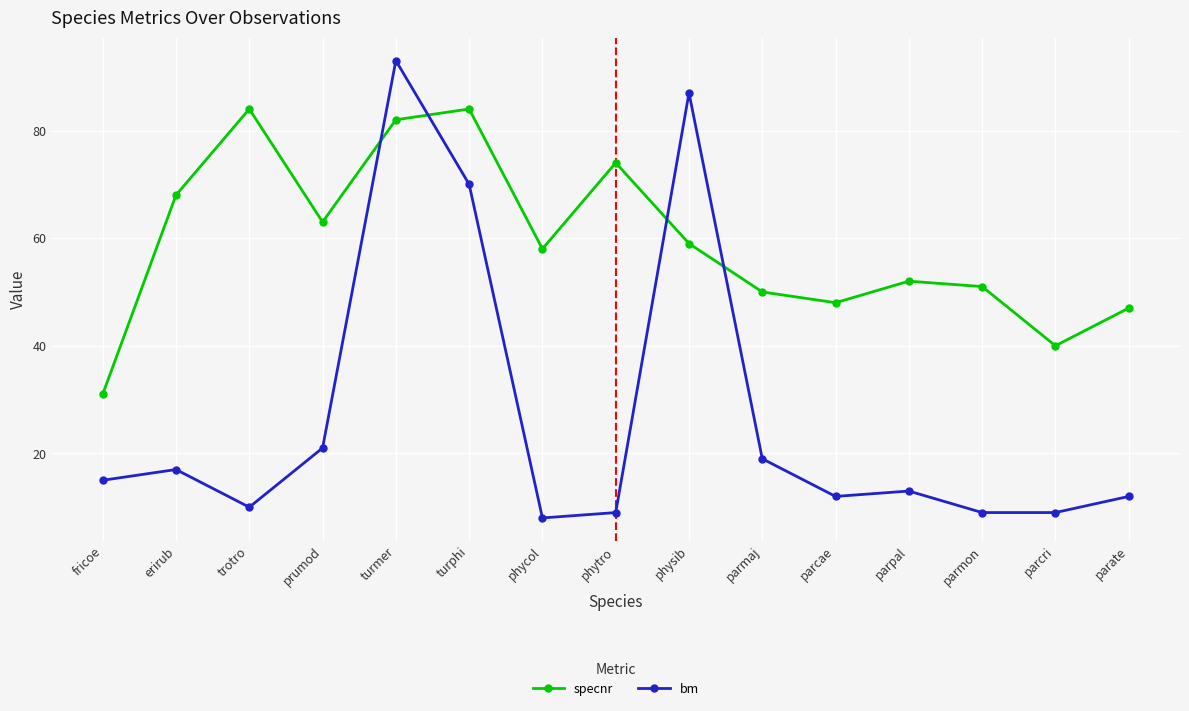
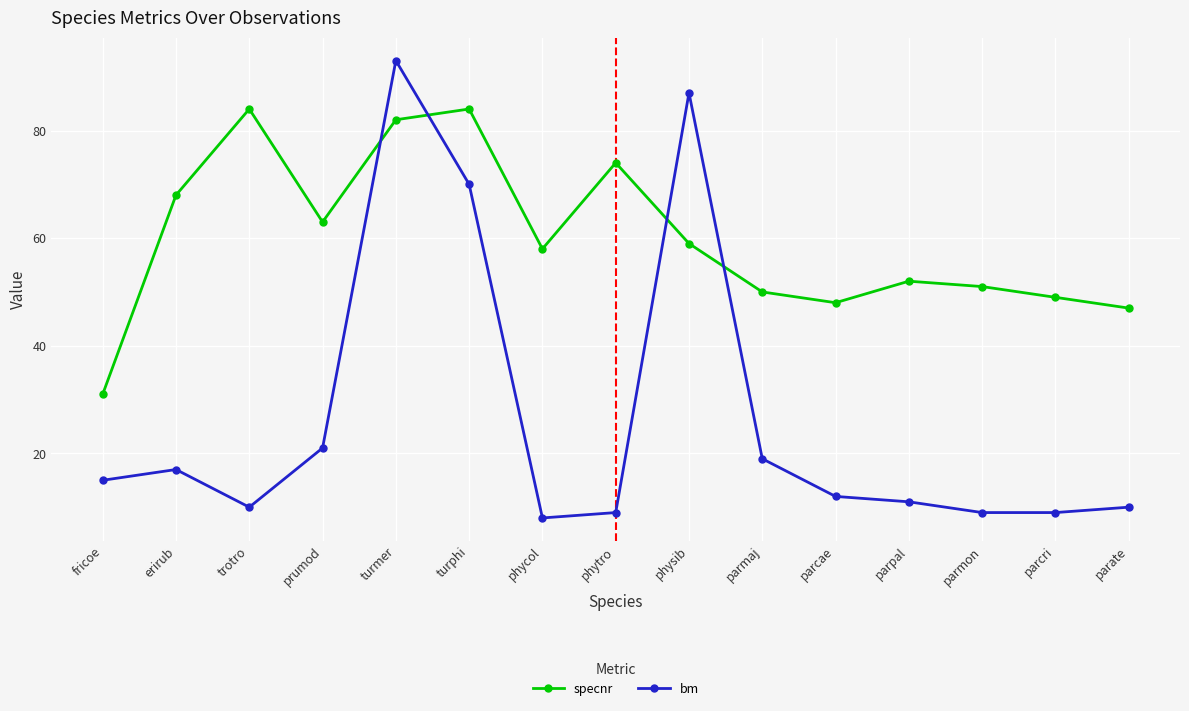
bm, parpal: 13 -> 11
specnr, parcri: 40 -> 49
bm, parate: 12 -> 10
